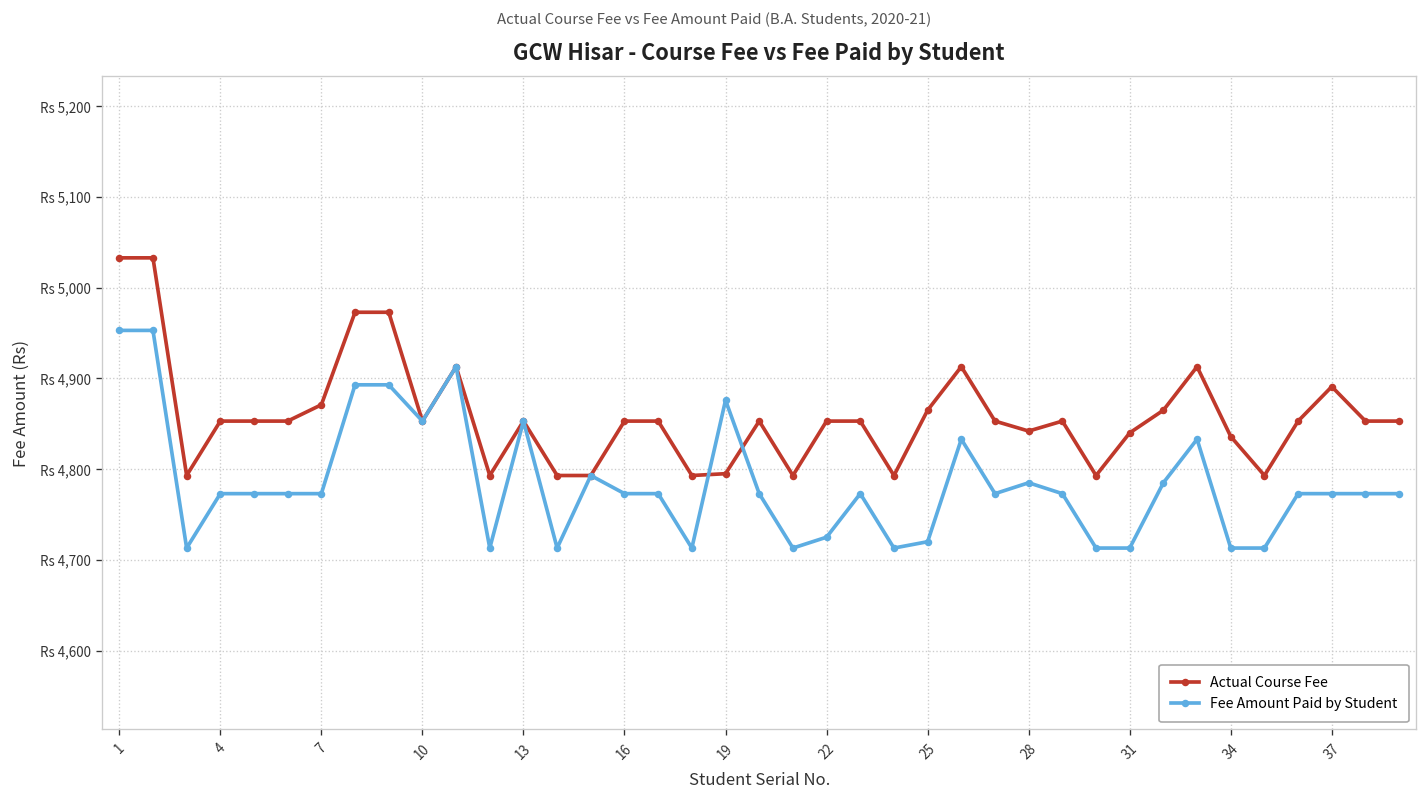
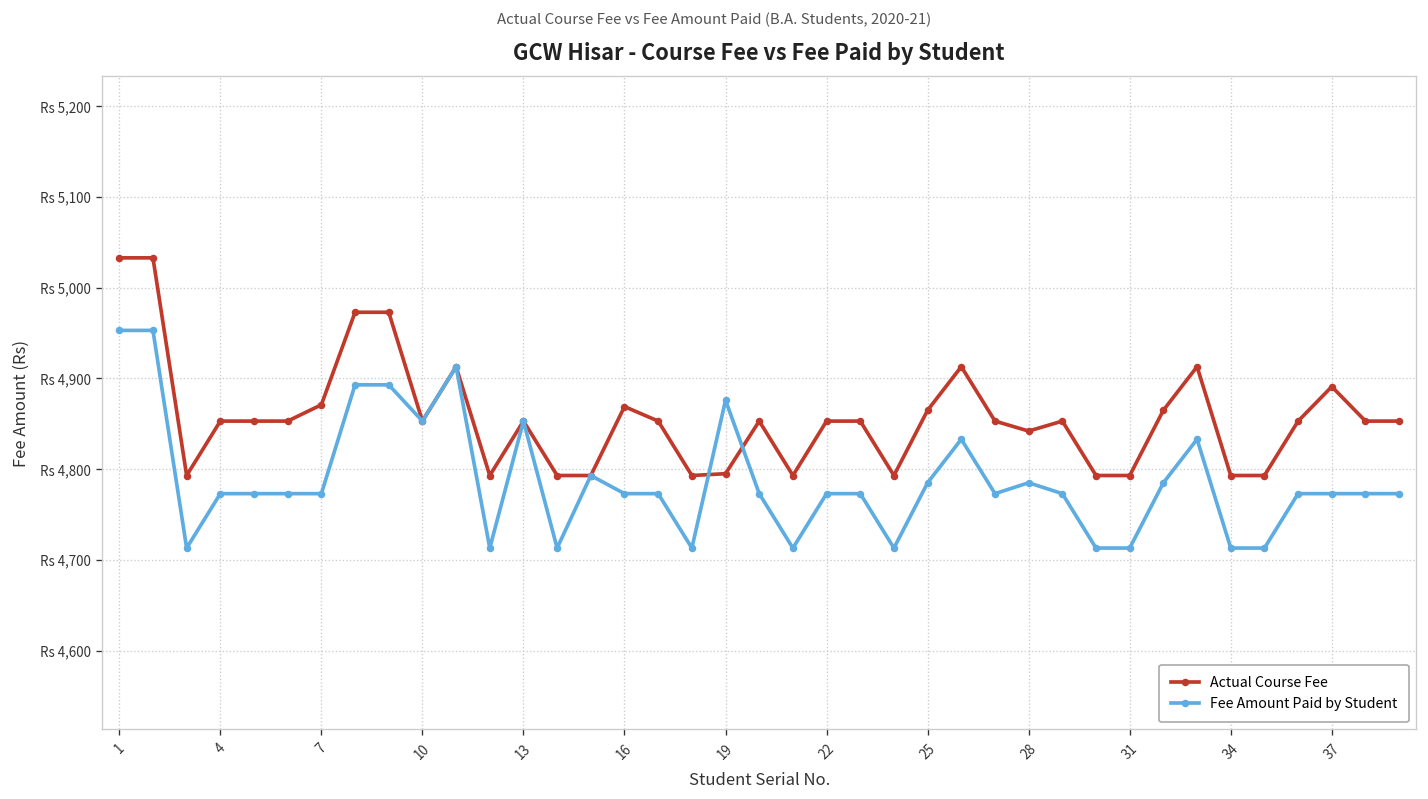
Actual Course Fee, 16: Rs 4,850 -> Rs 4,870
Fee Amount Paid by Student, 22: Rs 4,730 -> Rs 4,770
Fee Amount Paid by Student, 25: Rs 4,720 -> Rs 4,790
Actual Course Fee, 31: Rs 4,840 -> Rs 4,790
Actual Course Fee, 34: Rs 4,840 -> Rs 4,790
